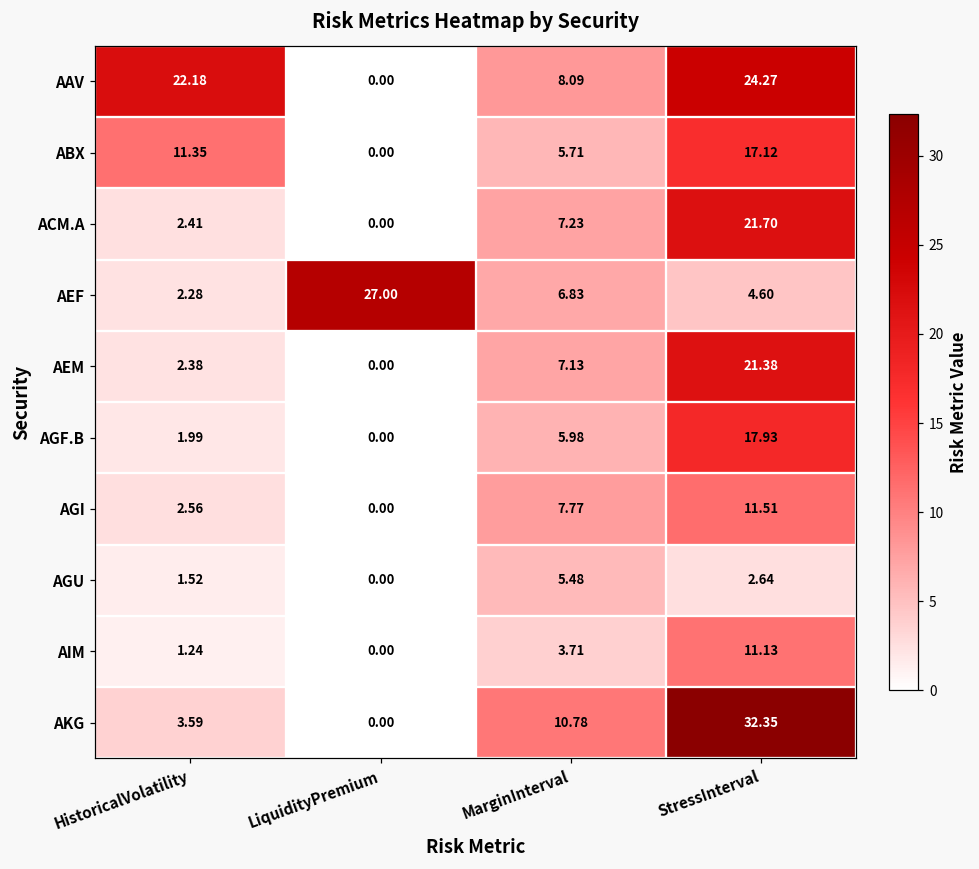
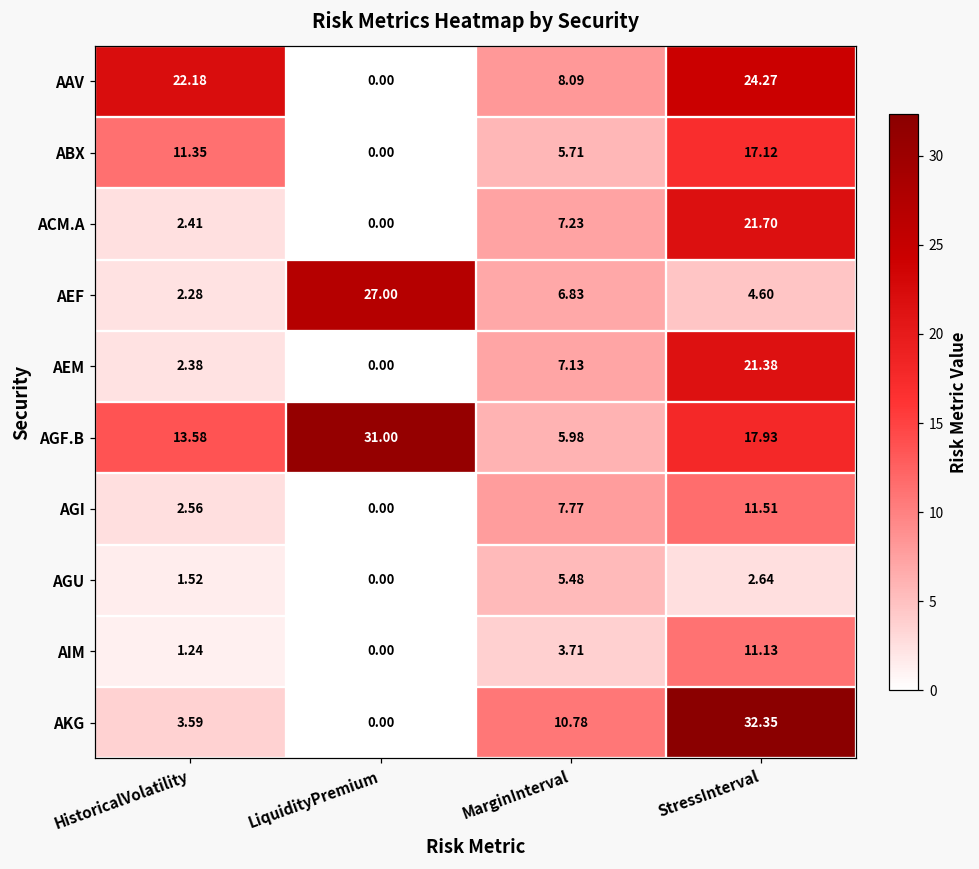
AGF.B, HistoricalVolatility: 1.99 -> 13.58
AGF.B, LiquidityPremium: 0.00 -> 31.00
